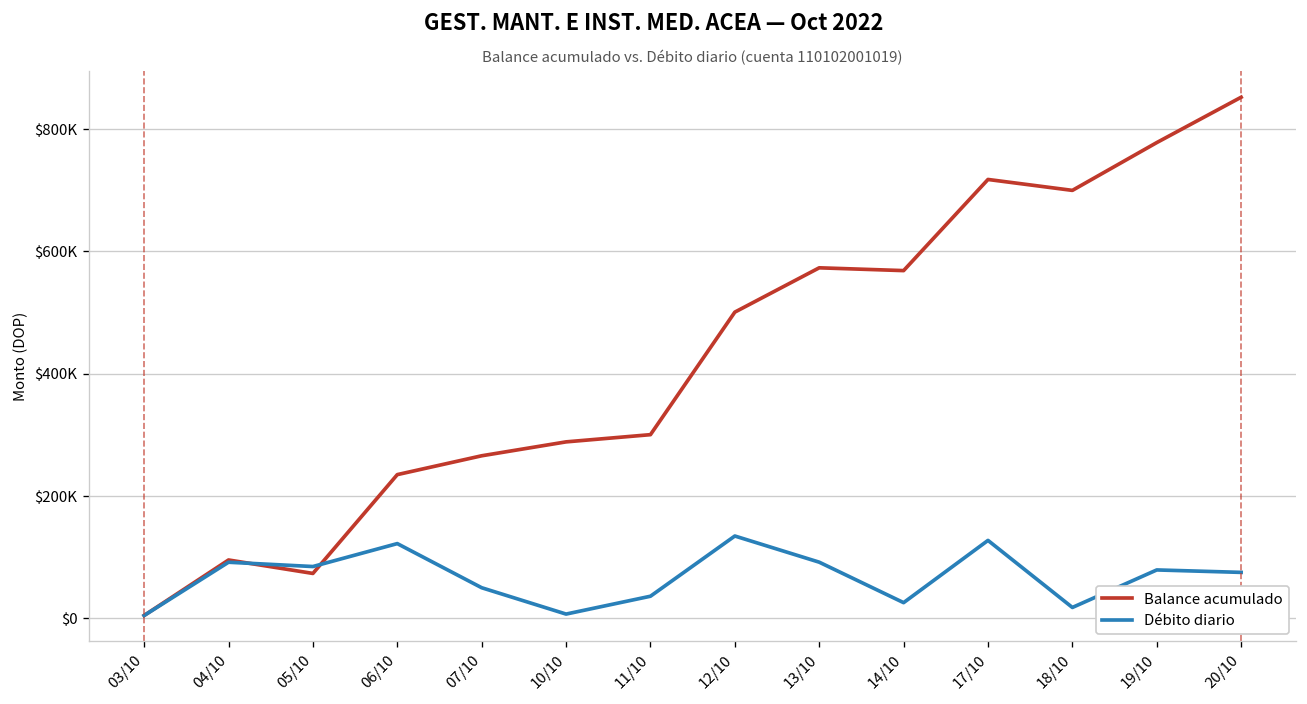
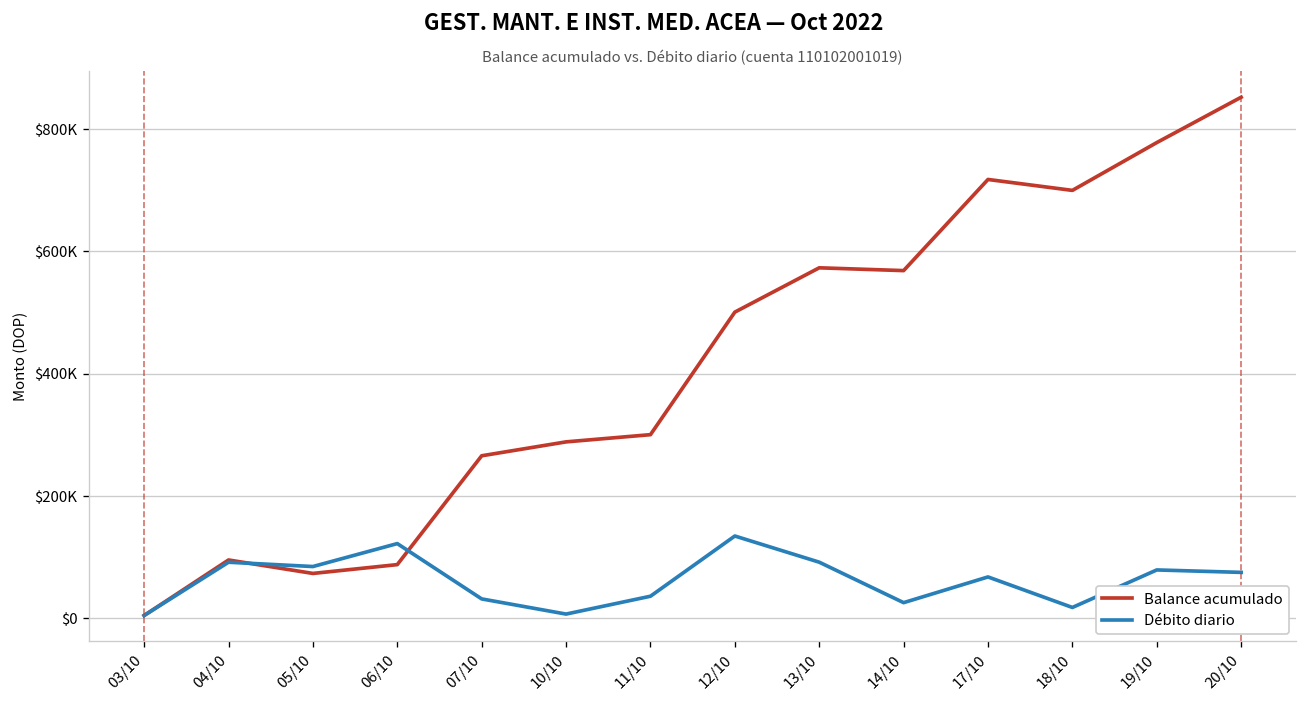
Balance acumulado, 06/10: $230000 -> $90000
Débito diario, 07/10: $50000 -> $30000
Débito diario, 17/10: $130000 -> $70000
